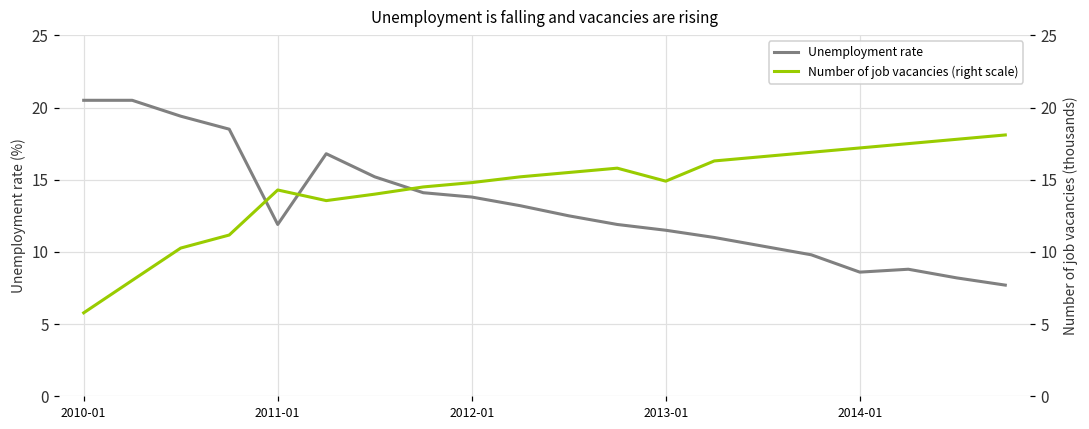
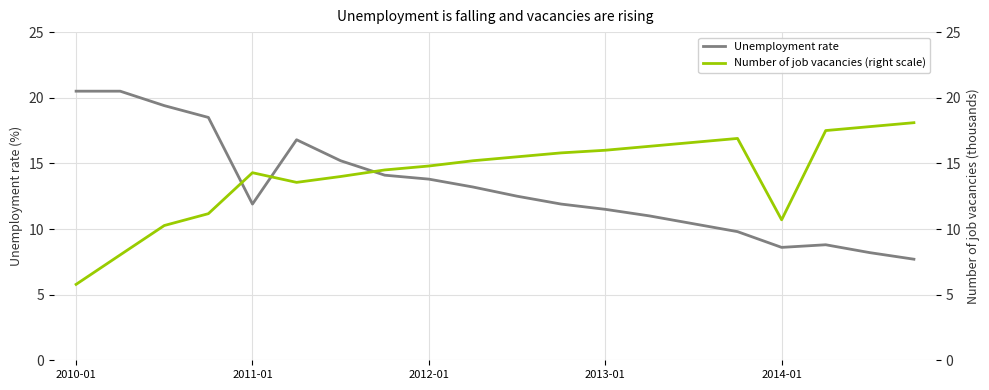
Number of job vacancies (right scale), 2013-01: 14.9 -> 16.0
Number of job vacancies (right scale), 2014-01: 17.2 -> 10.7
